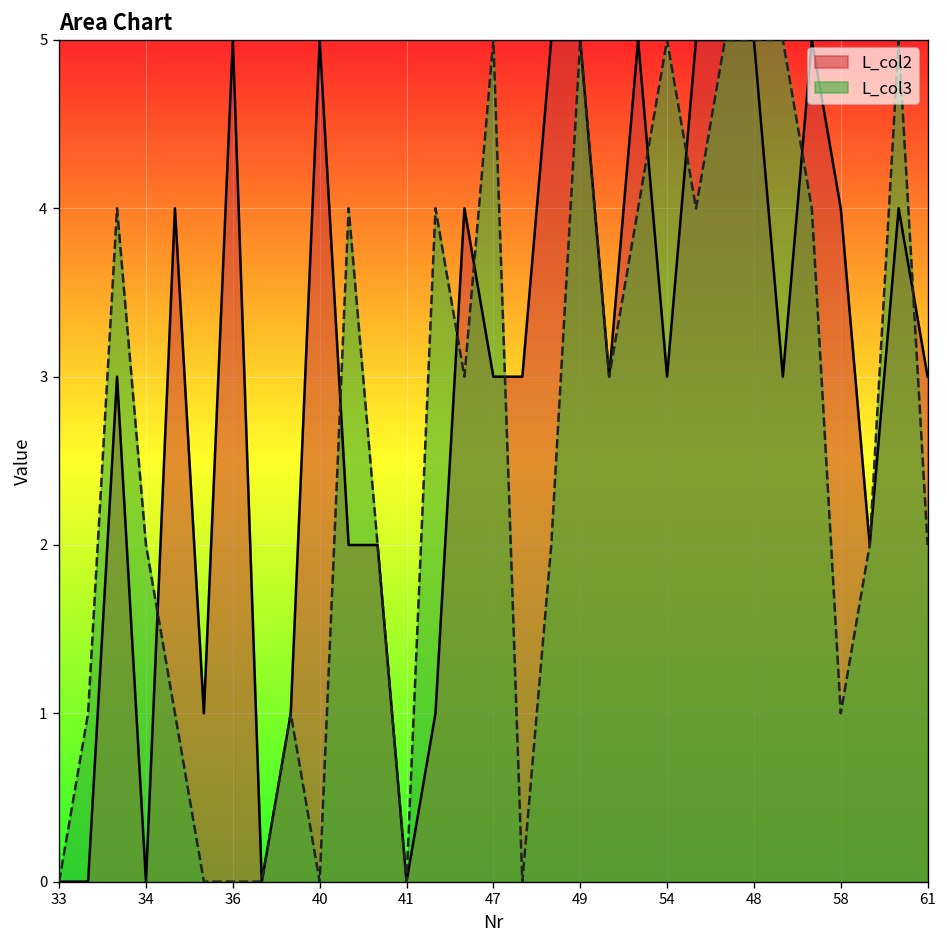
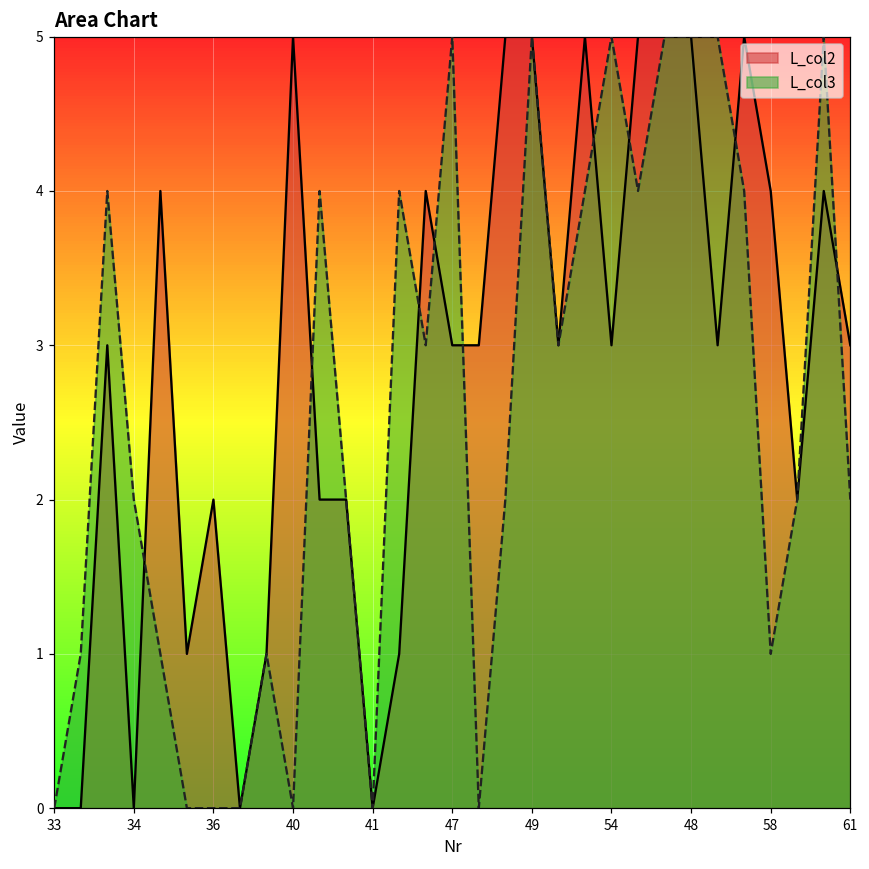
L_col2, 36: 5 -> 2
